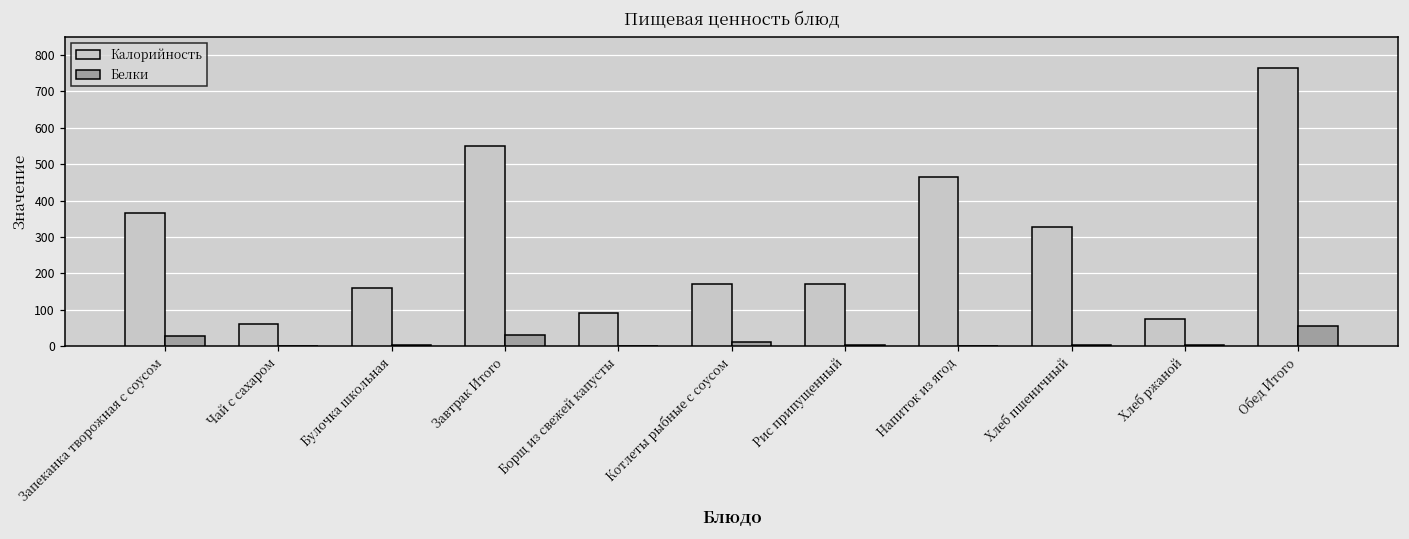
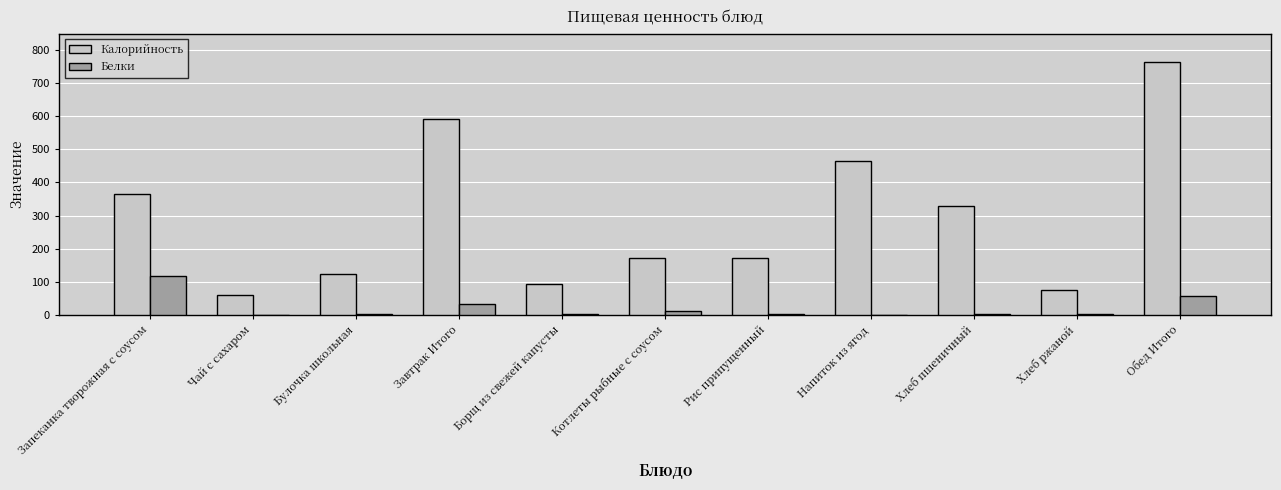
Белки, Запеканка творожная с соусом: 30 -> 120
Калорийность, Булочка школьная: 160 -> 120
Калорийность, Завтрак Итого: 550 -> 590
